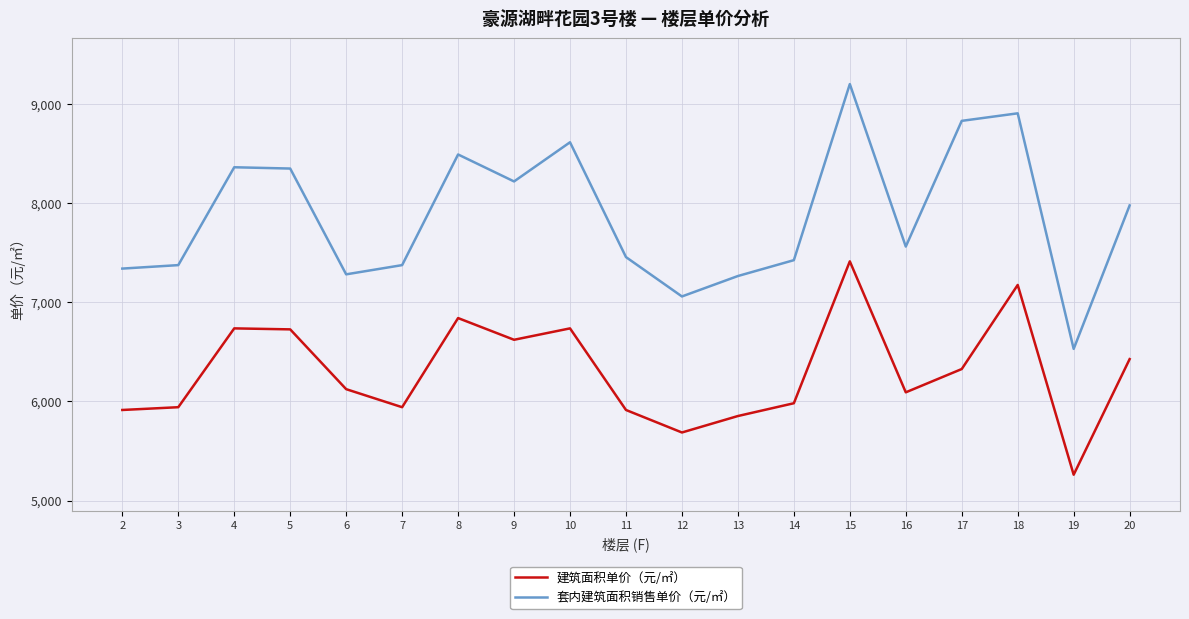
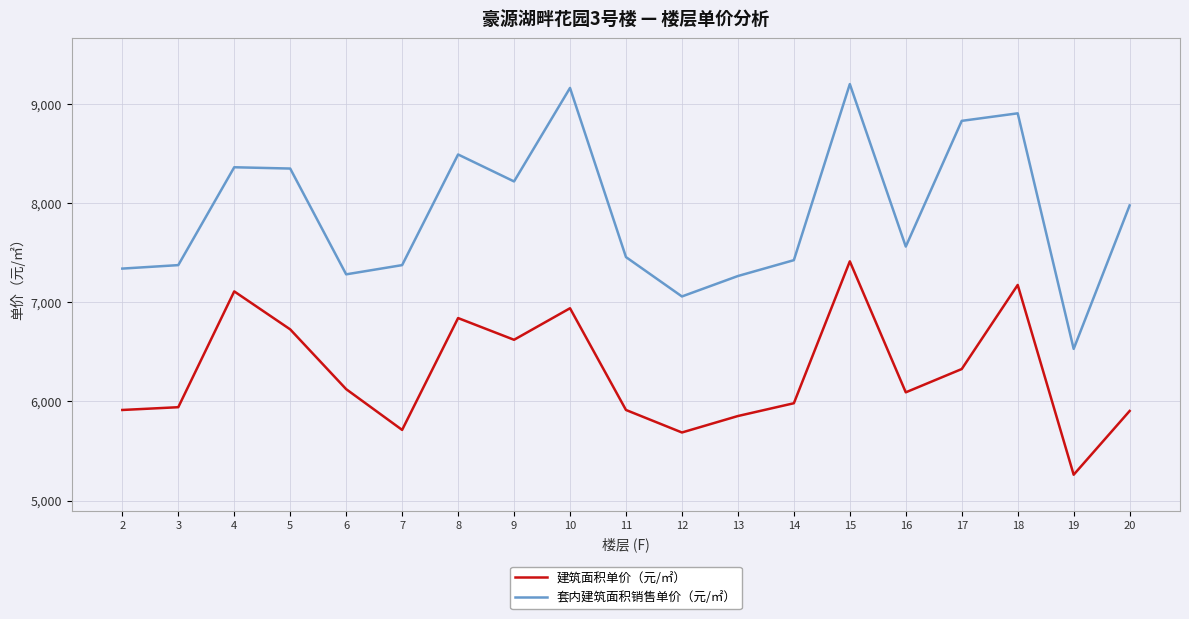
建筑面积单价（元/㎡）, 4: 6,700 -> 7,100
建筑面积单价（元/㎡）, 7: 5,900 -> 5,700
建筑面积单价（元/㎡）, 10: 6,700 -> 6,900
套内建筑面积销售单价（元/㎡）, 10: 8,600 -> 9,200
建筑面积单价（元/㎡）, 20: 6,400 -> 5,900
